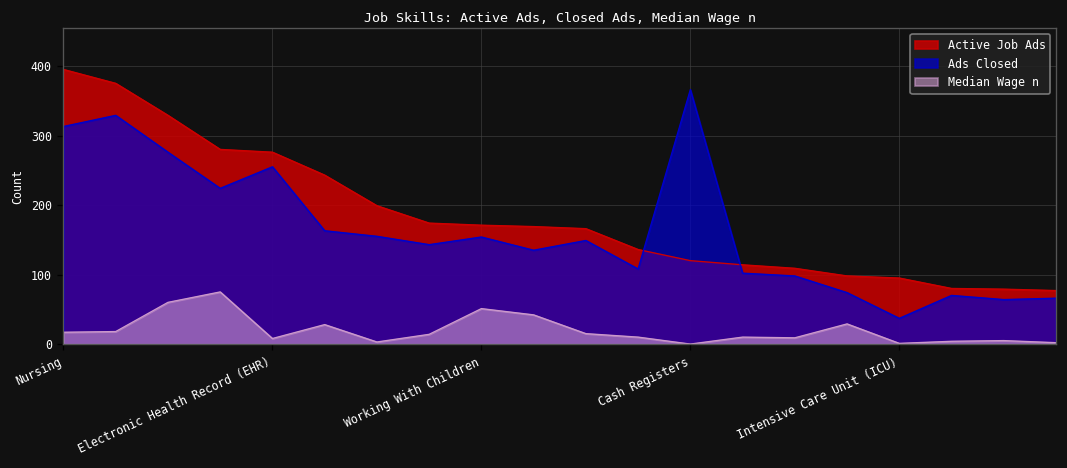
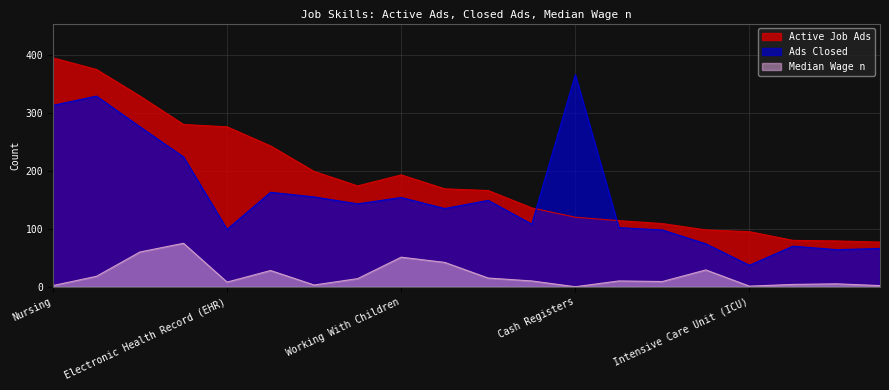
Median Wage n, Nursing: 20 -> 0
Ads Closed, Electronic Health Record (EHR): 260 -> 100
Active Job Ads, Working With Children: 170 -> 190
